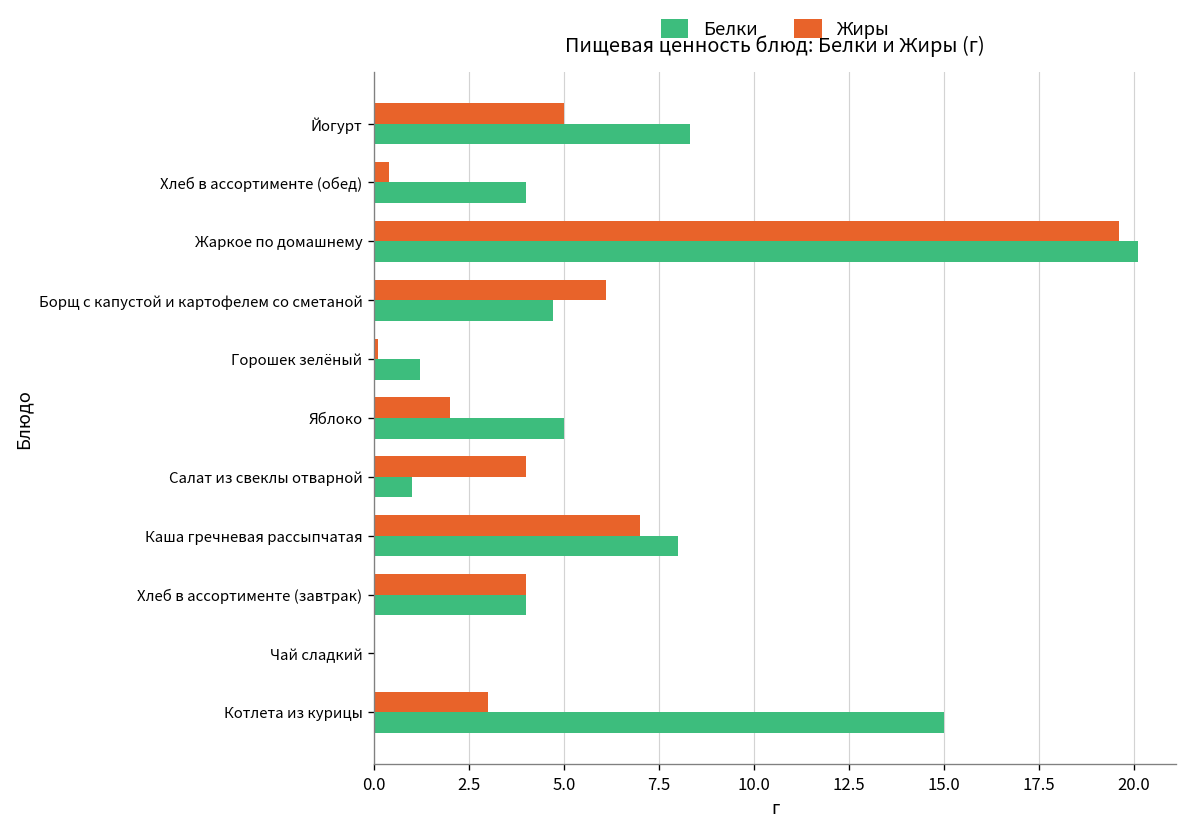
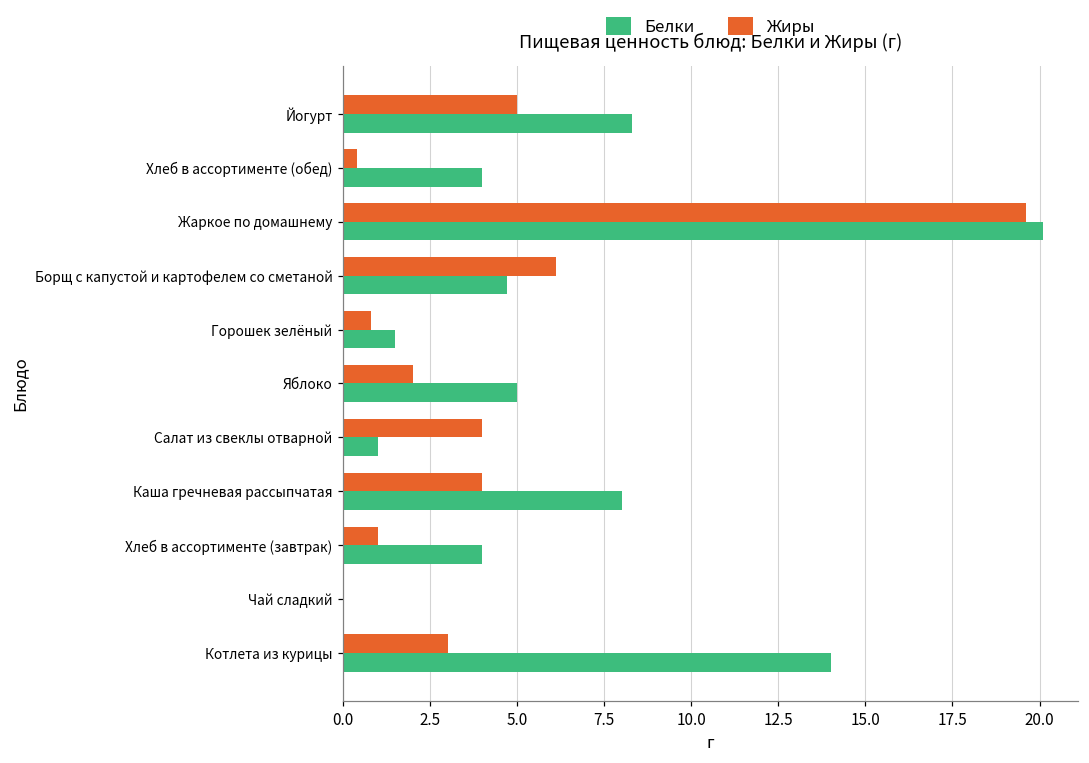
Жиры, Горошек зелёный: 0.1 -> 0.8
Белки, Горошек зелёный: 1.2 -> 1.5
Жиры, Каша гречневая рассыпчатая: 7 -> 4
Жиры, Хлеб в ассортименте (завтрак): 4 -> 1
Белки, Котлета из курицы: 15 -> 14
